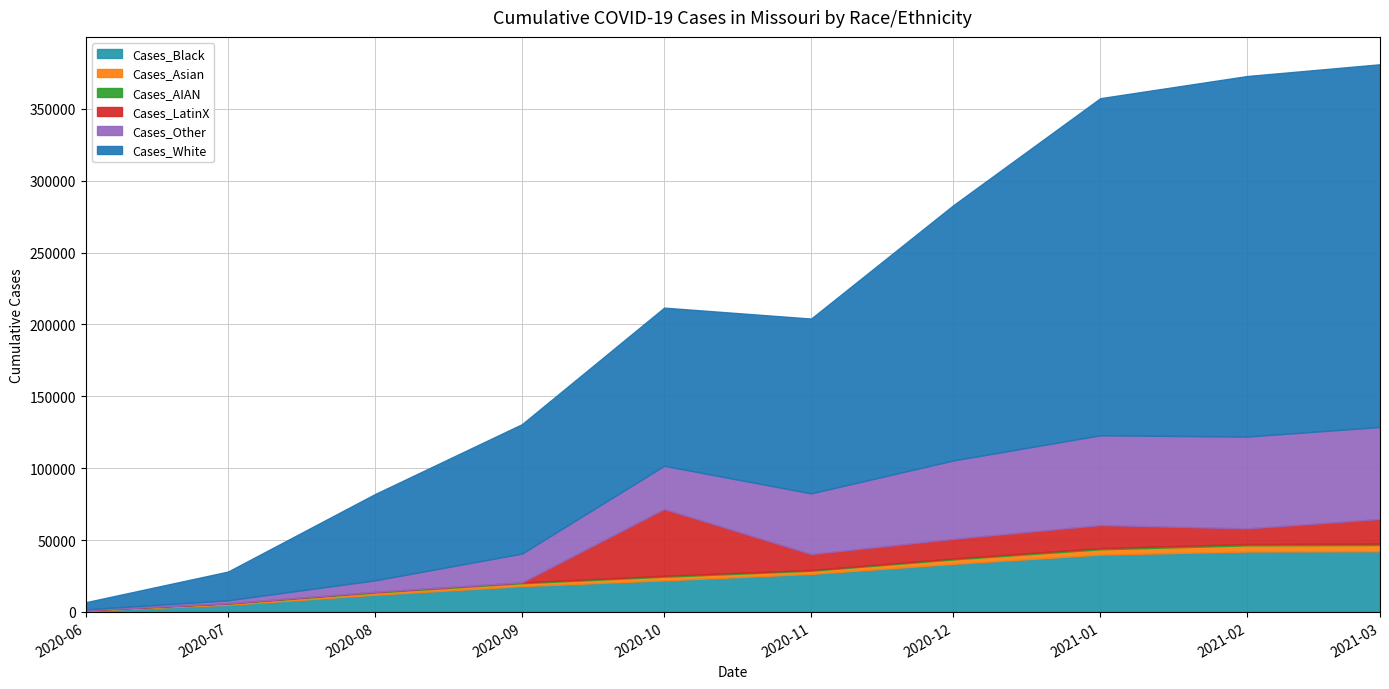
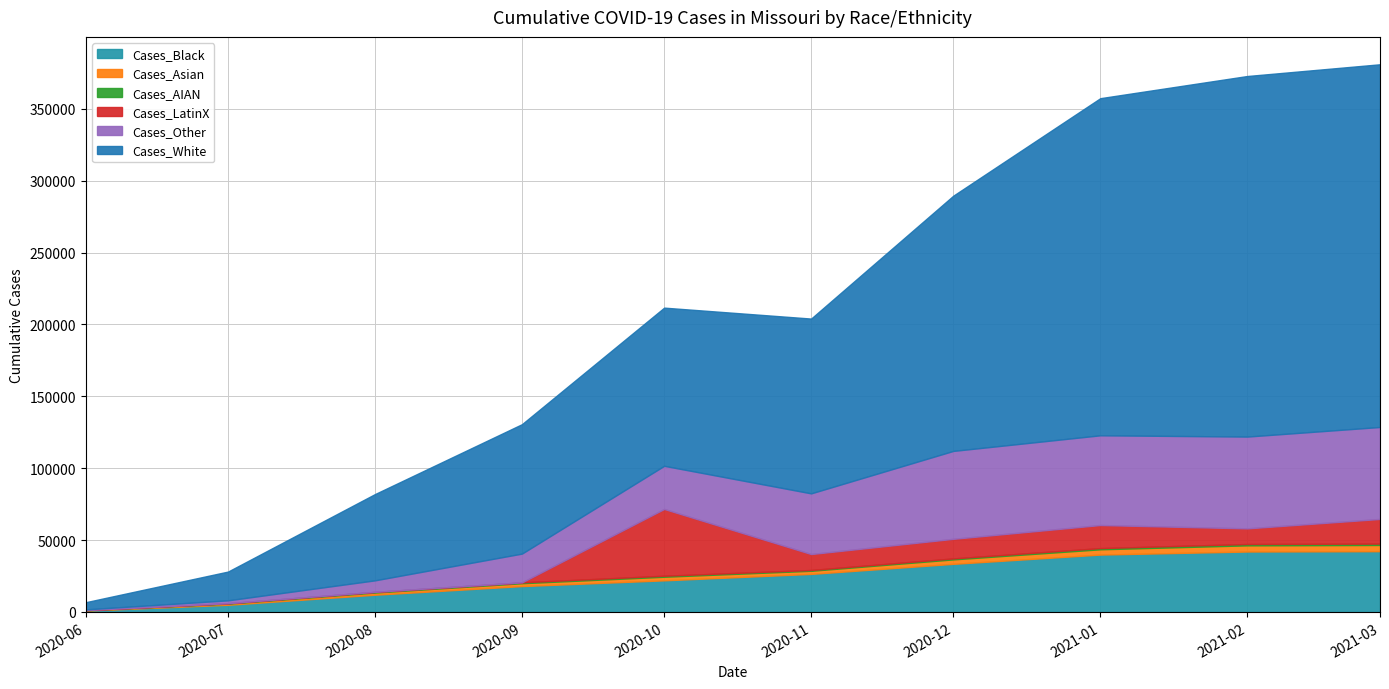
Cases_Other, 2020-12: 55000 -> 61000
